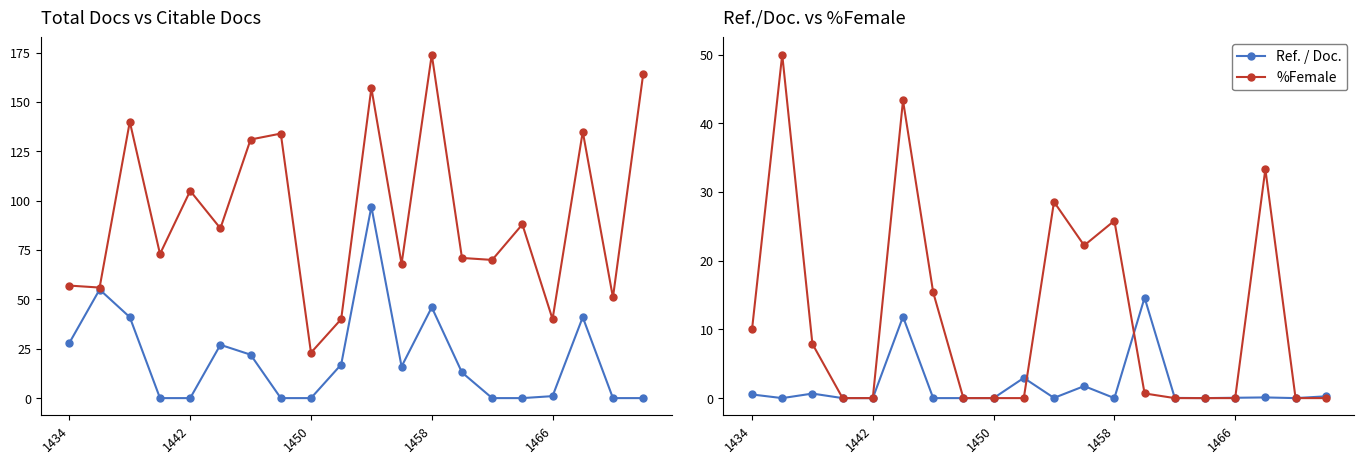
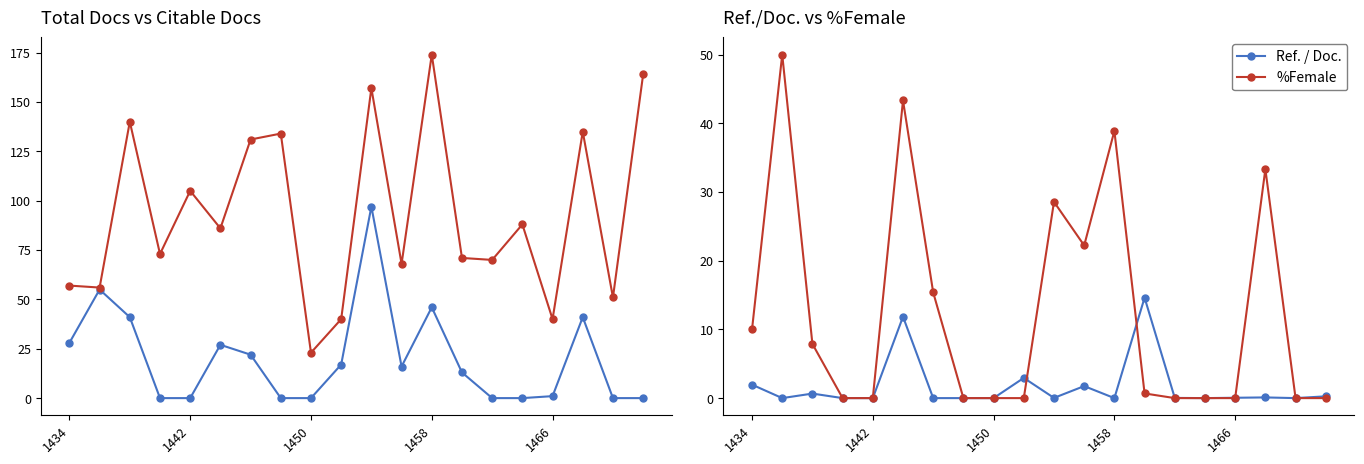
Ref./Doc. vs %Female, Ref. / Doc., 1434: 1 -> 2
Ref./Doc. vs %Female, %Female, 1458: 26 -> 39
